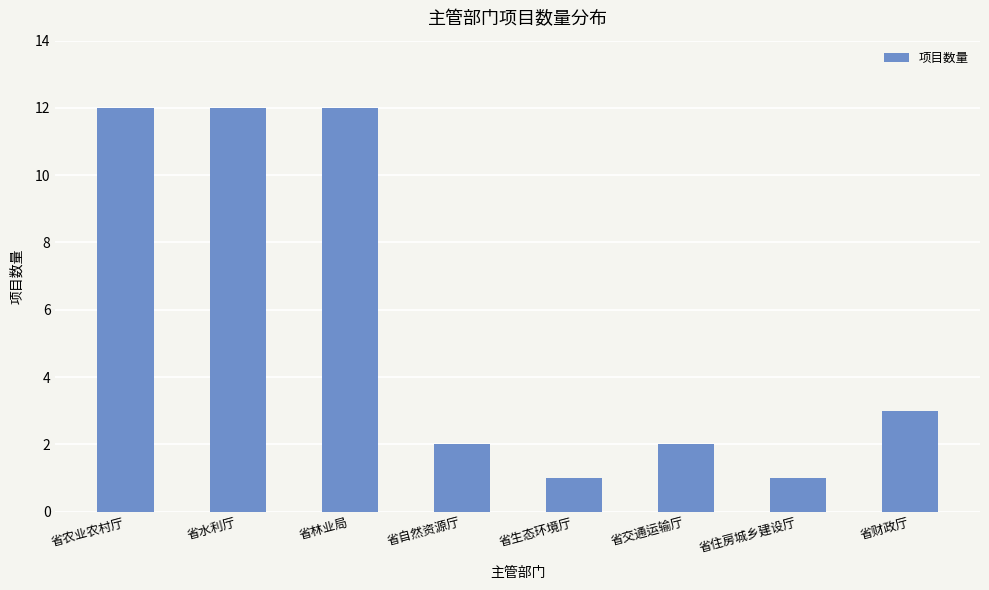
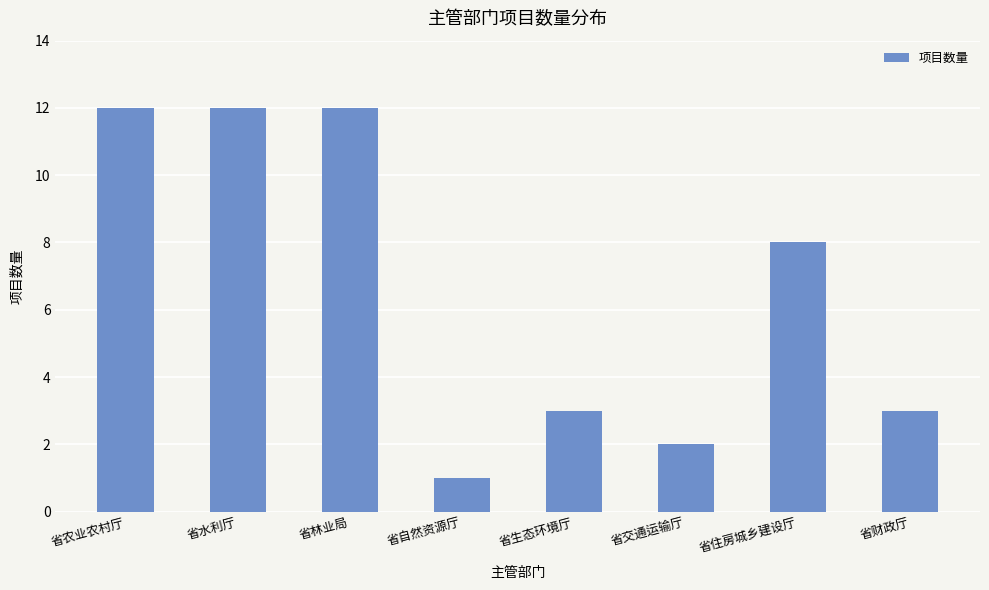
省自然资源厅: 2 -> 1
省生态环境厅: 1 -> 3
省住房城乡建设厅: 1 -> 8
